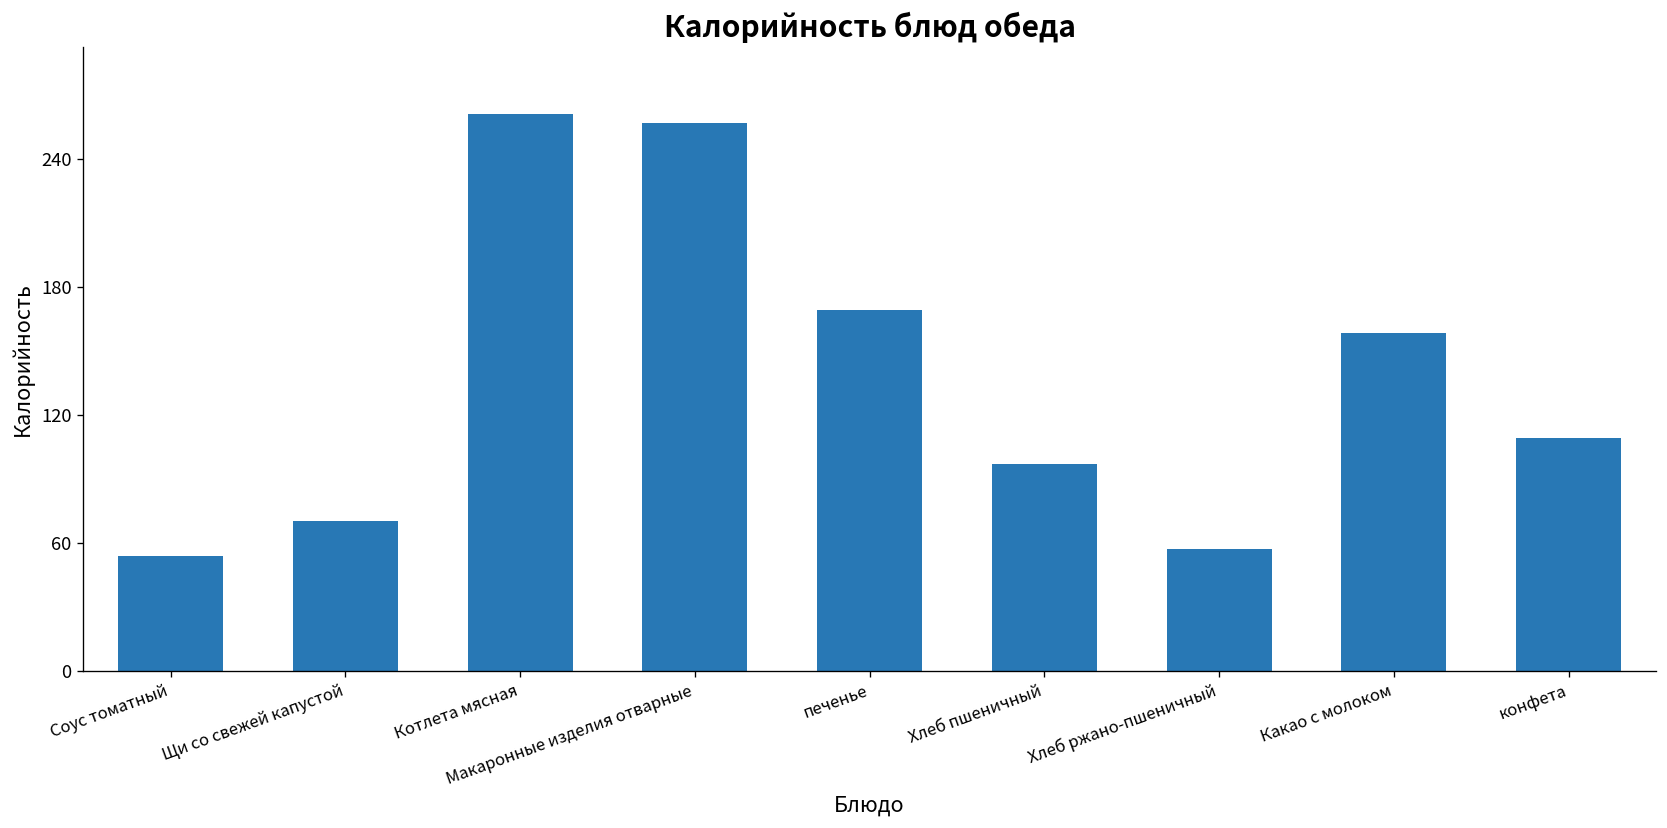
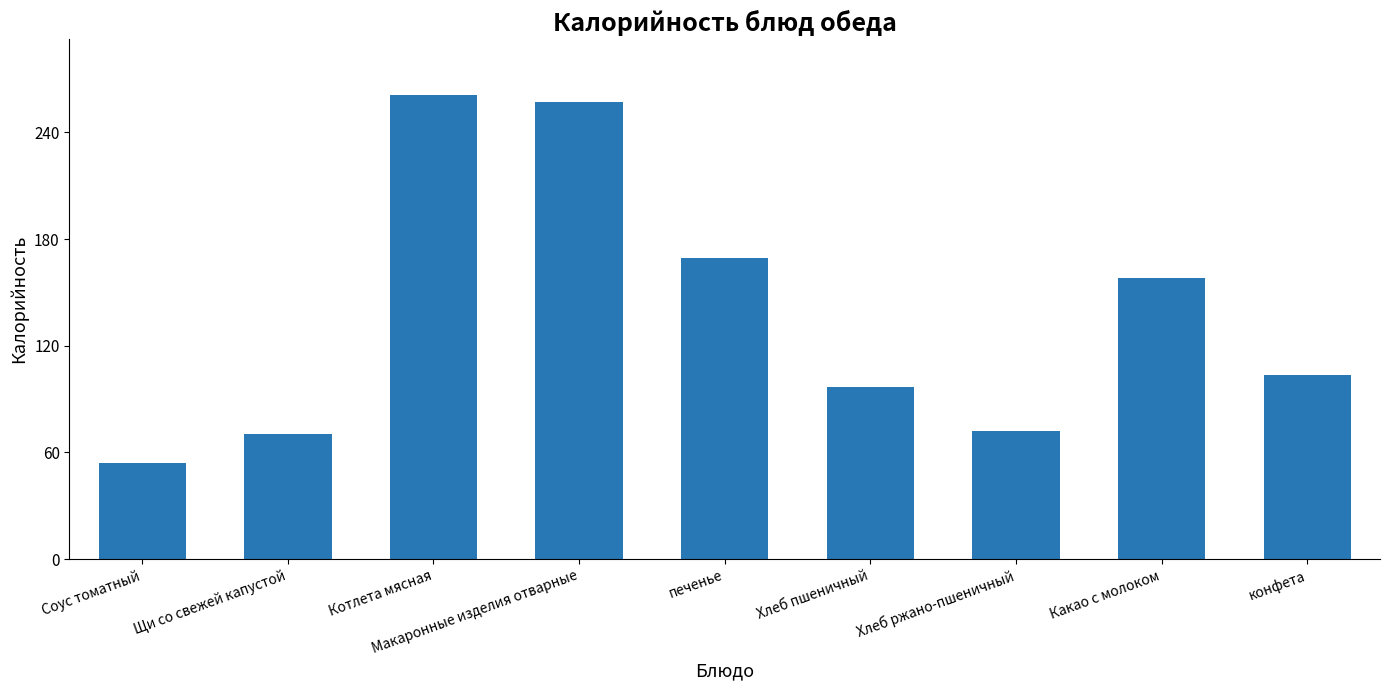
Хлеб ржано-пшеничный: 57 -> 72
конфета: 109 -> 104
